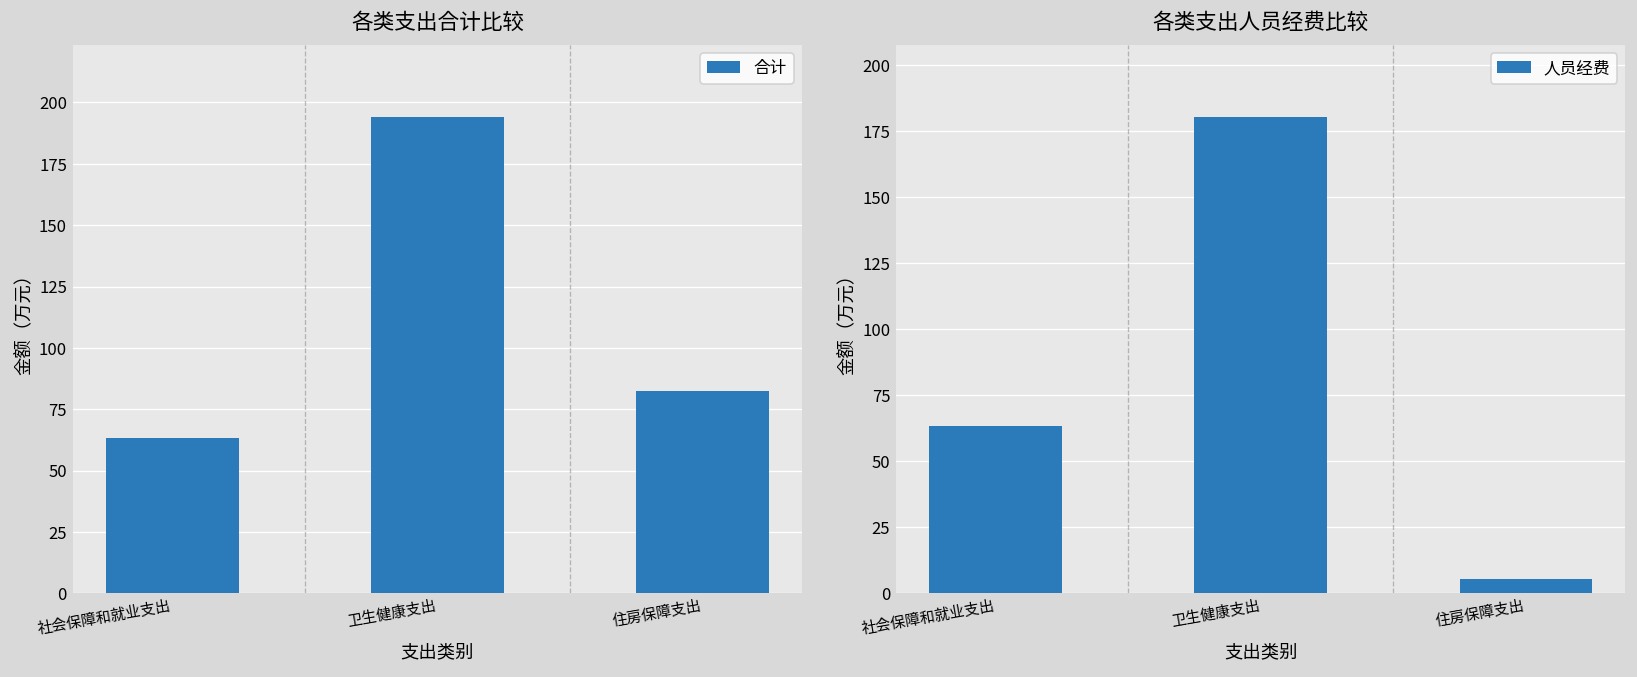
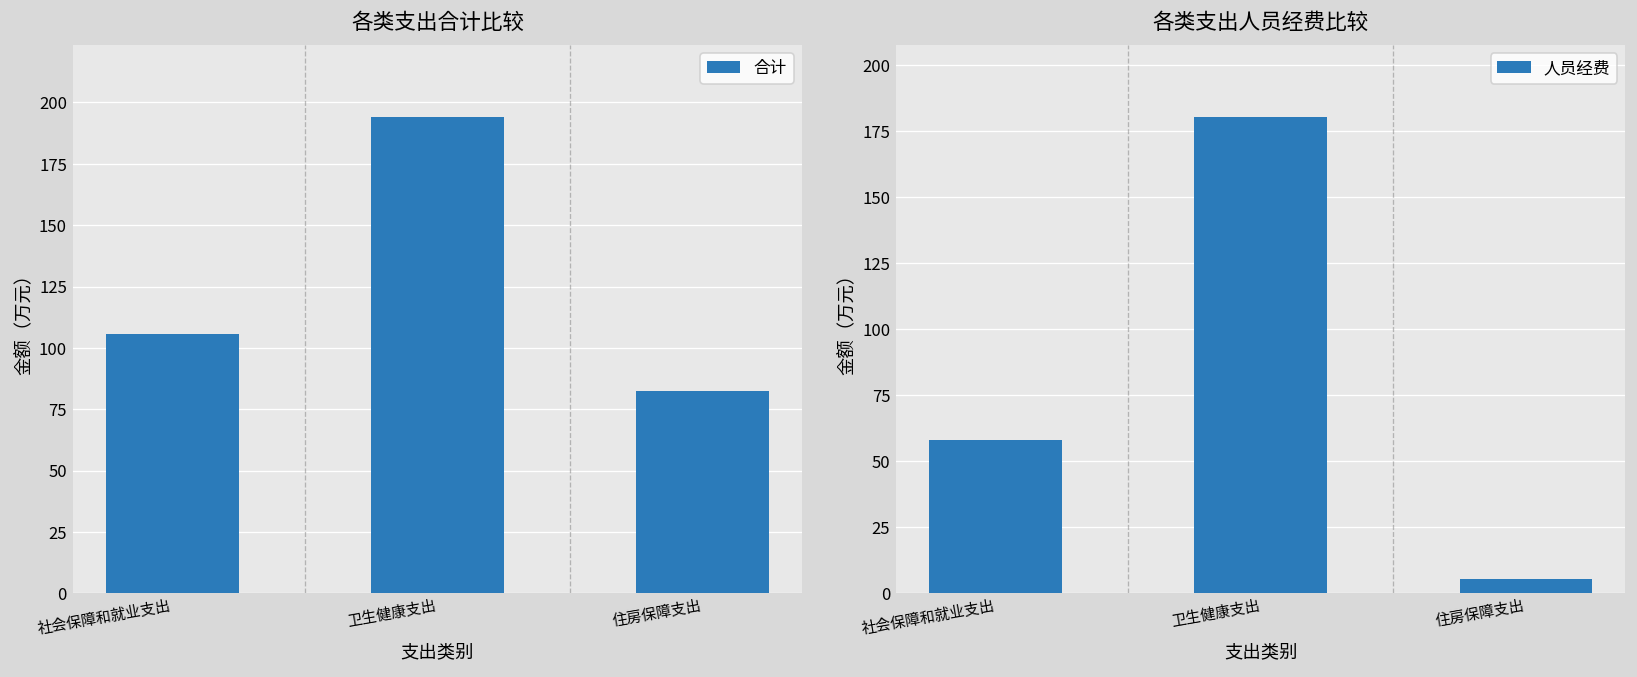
各类支出合计比较, 社会保障和就业支出: 63 -> 106
各类支出人员经费比较, 社会保障和就业支出: 63 -> 58
